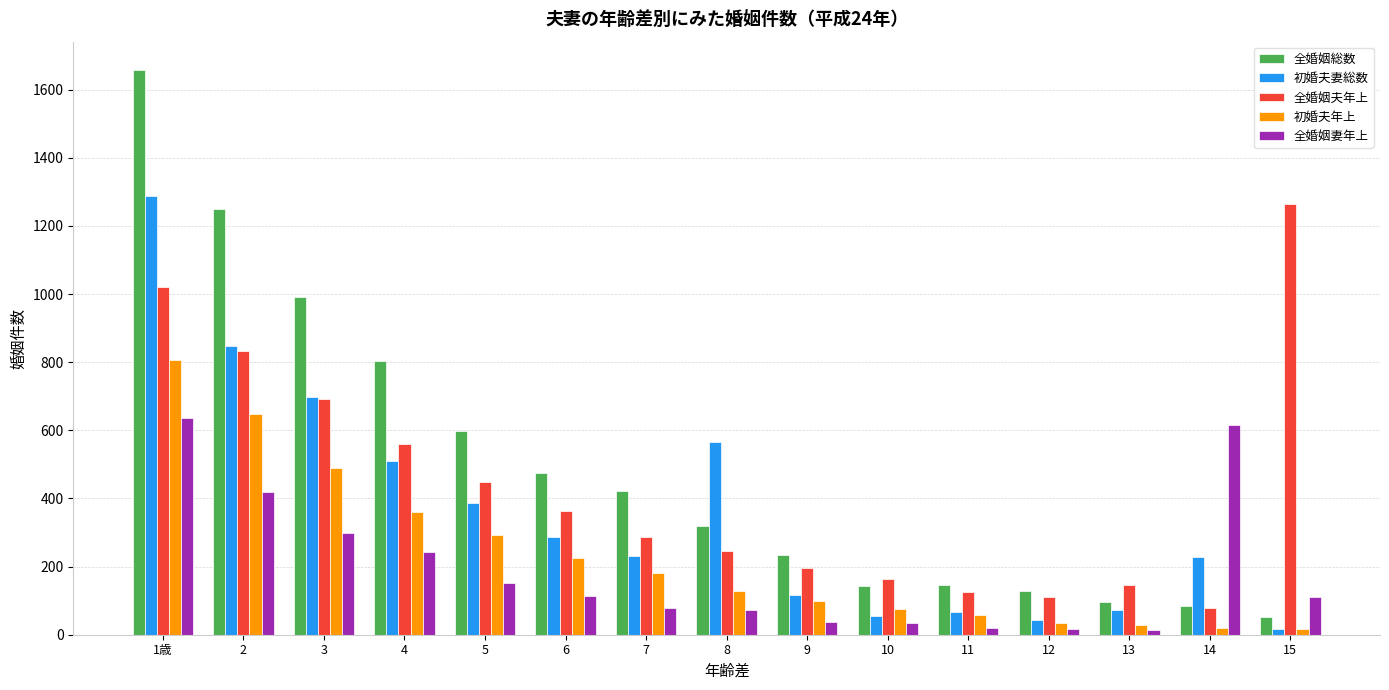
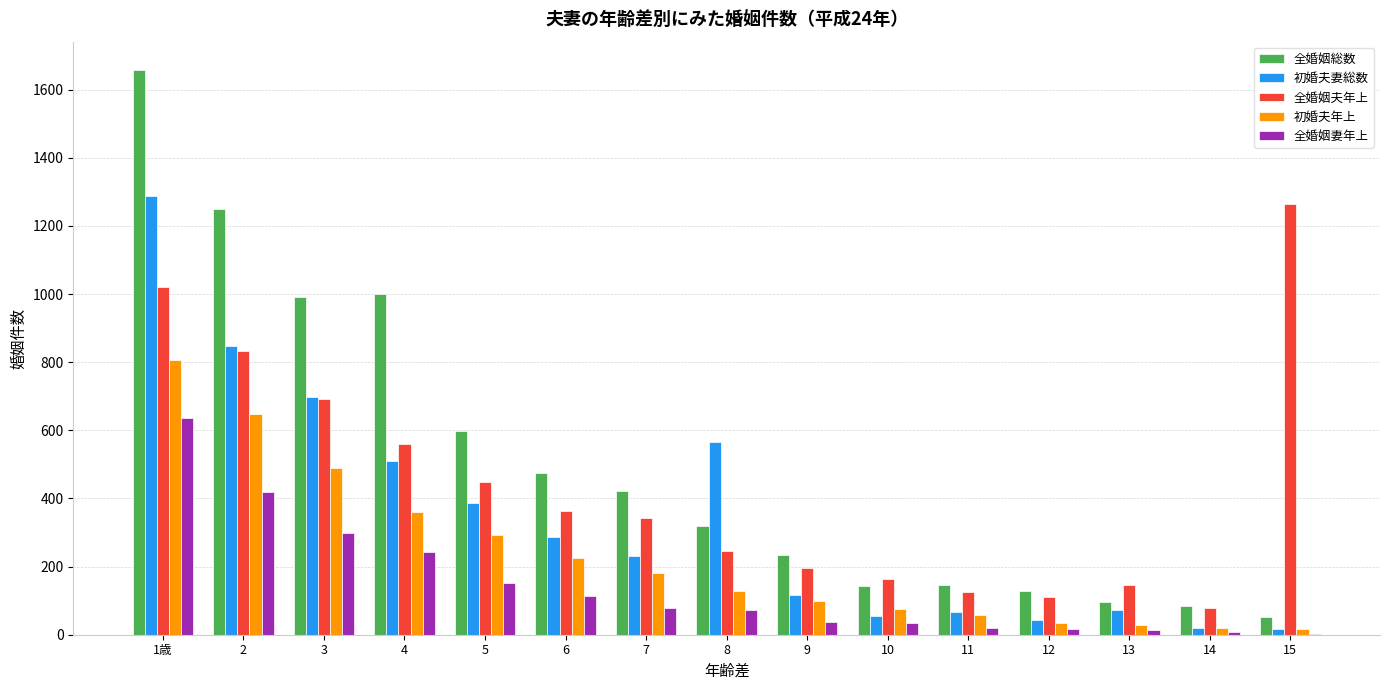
全婚姻総数, 4: 800 -> 1000
全婚姻夫年上, 7: 290 -> 340
初婚夫妻総数, 14: 230 -> 20
全婚姻妻年上, 14: 620 -> 10
全婚姻妻年上, 15: 110 -> 0
